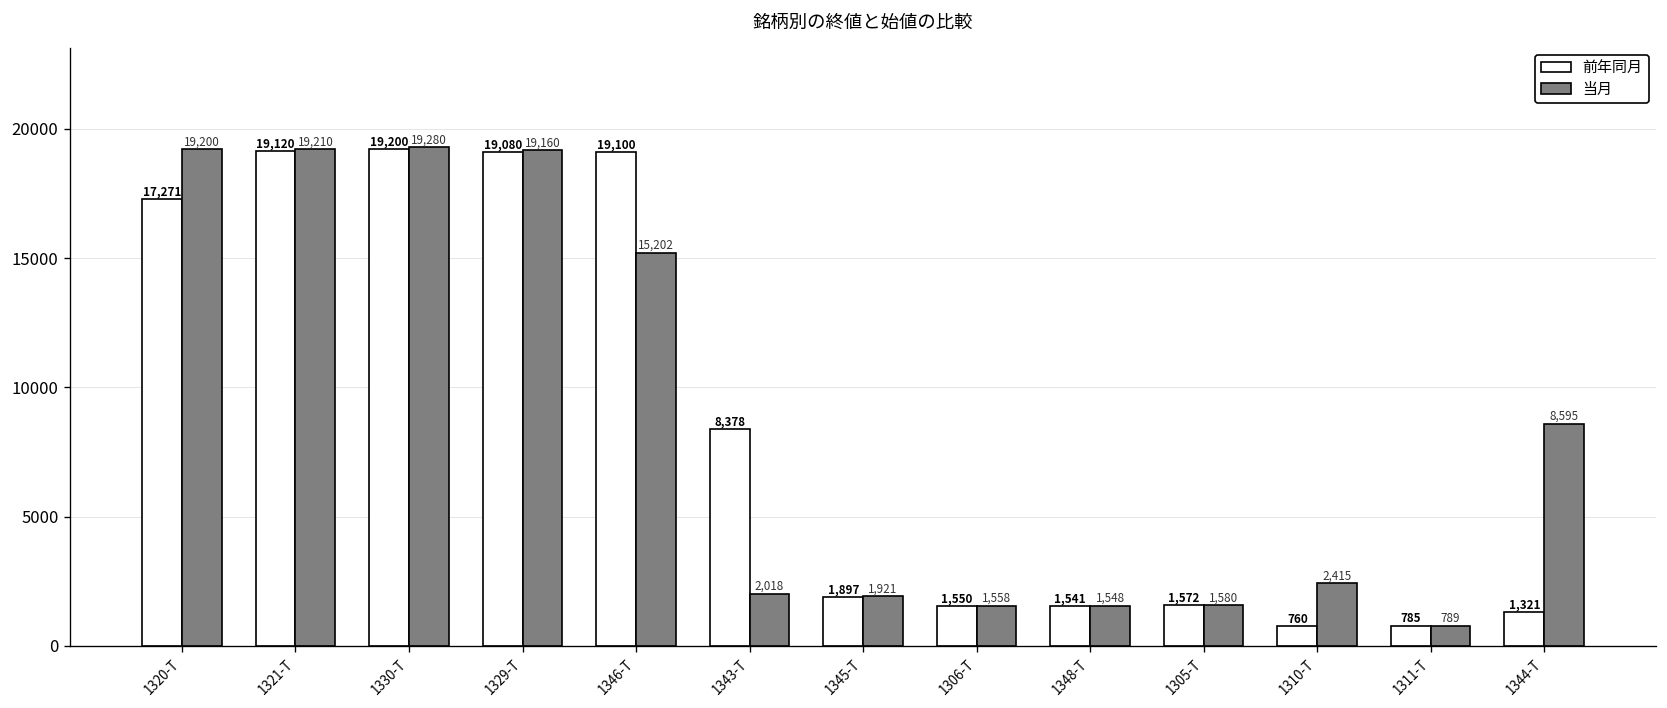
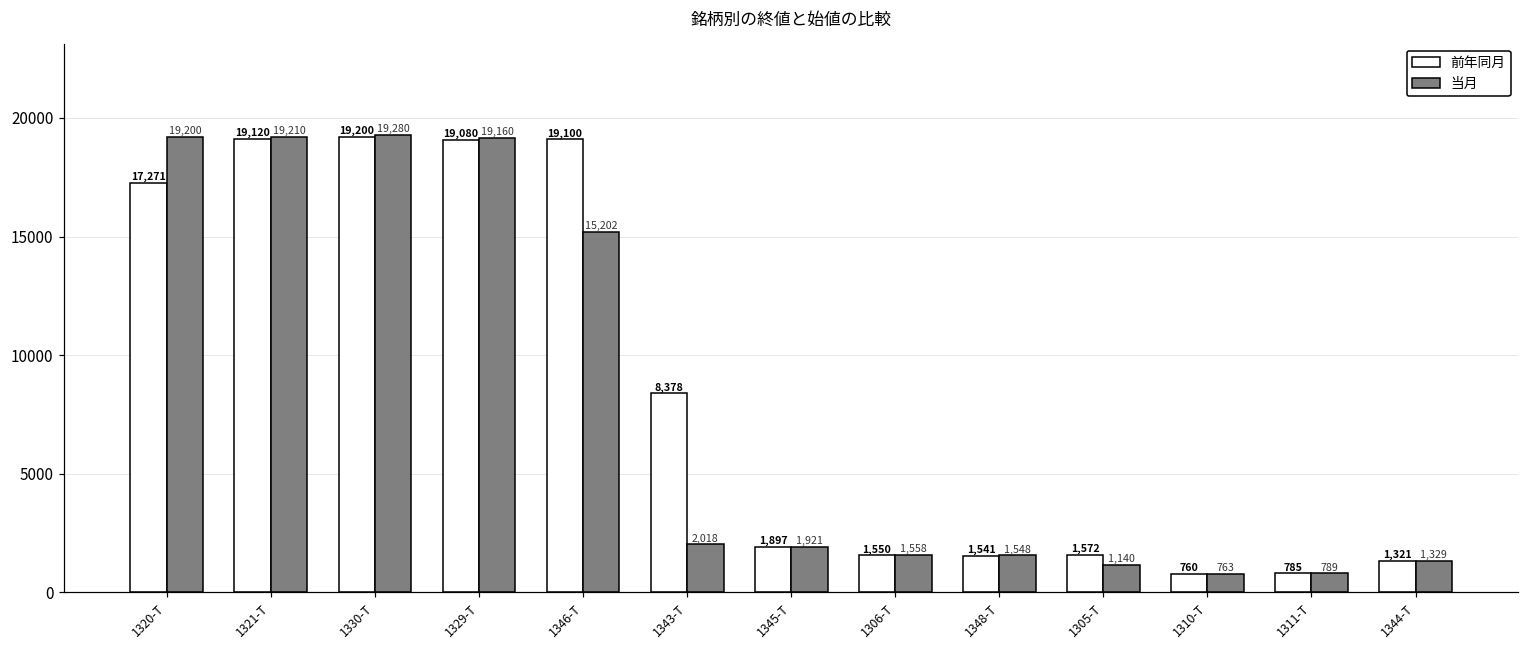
当月, 1305-T: 1,580 -> 1,140
当月, 1310-T: 2,415 -> 763
当月, 1344-T: 8,595 -> 1,329
